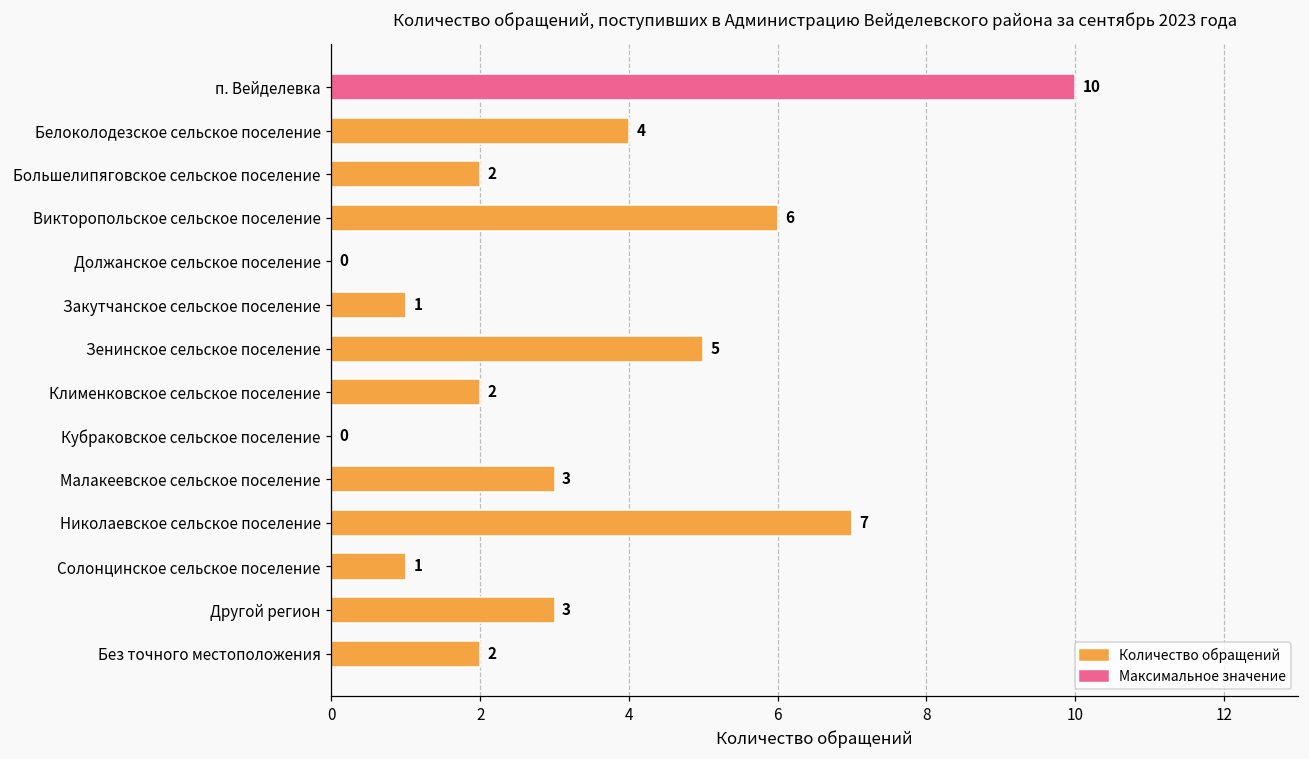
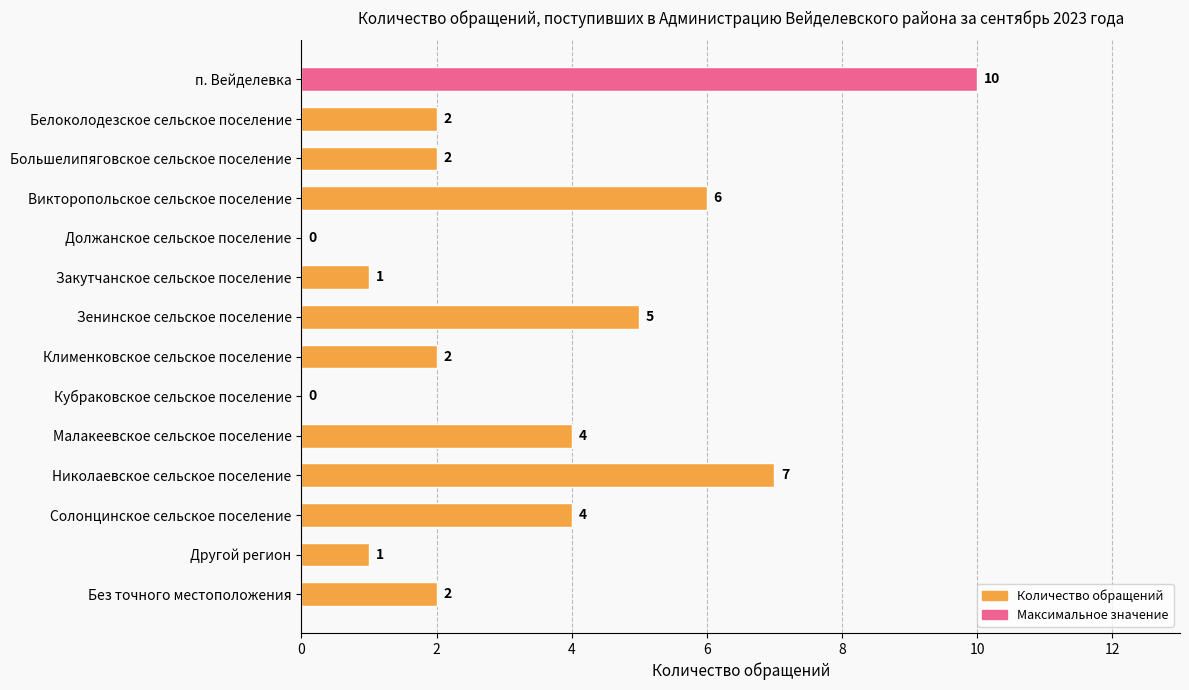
Белоколодезское сельское поселение: 4 -> 2
Малакеевское сельское поселение: 3 -> 4
Солонцинское сельское поселение: 1 -> 4
Другой регион: 3 -> 1
